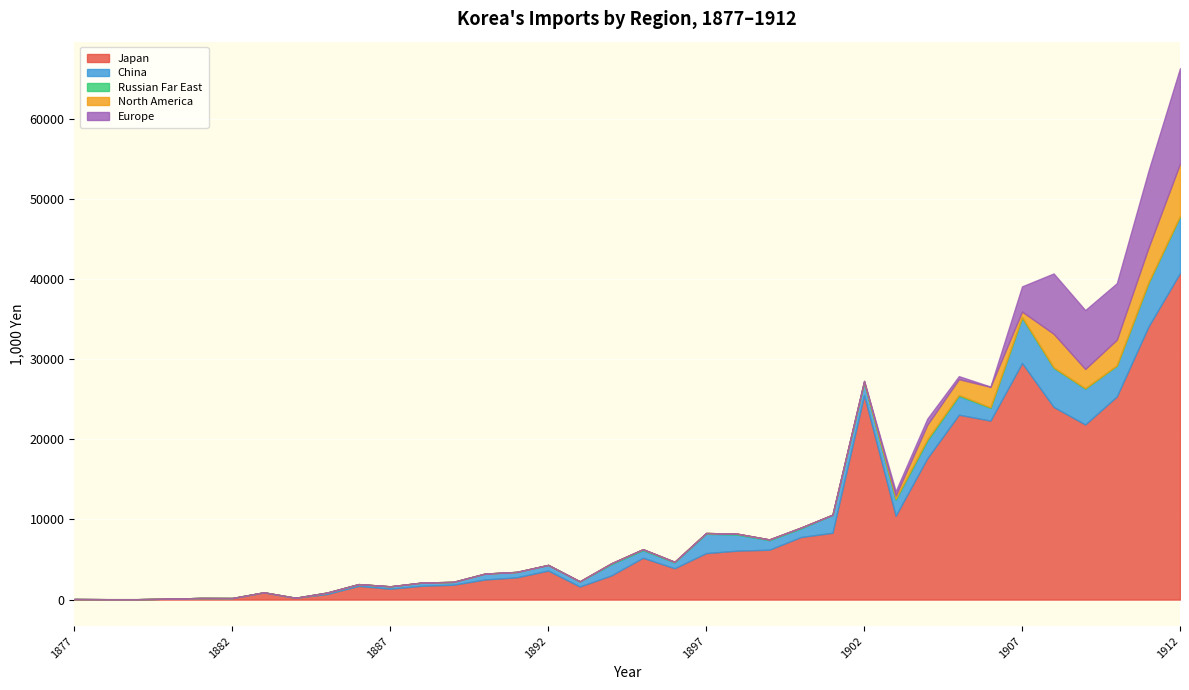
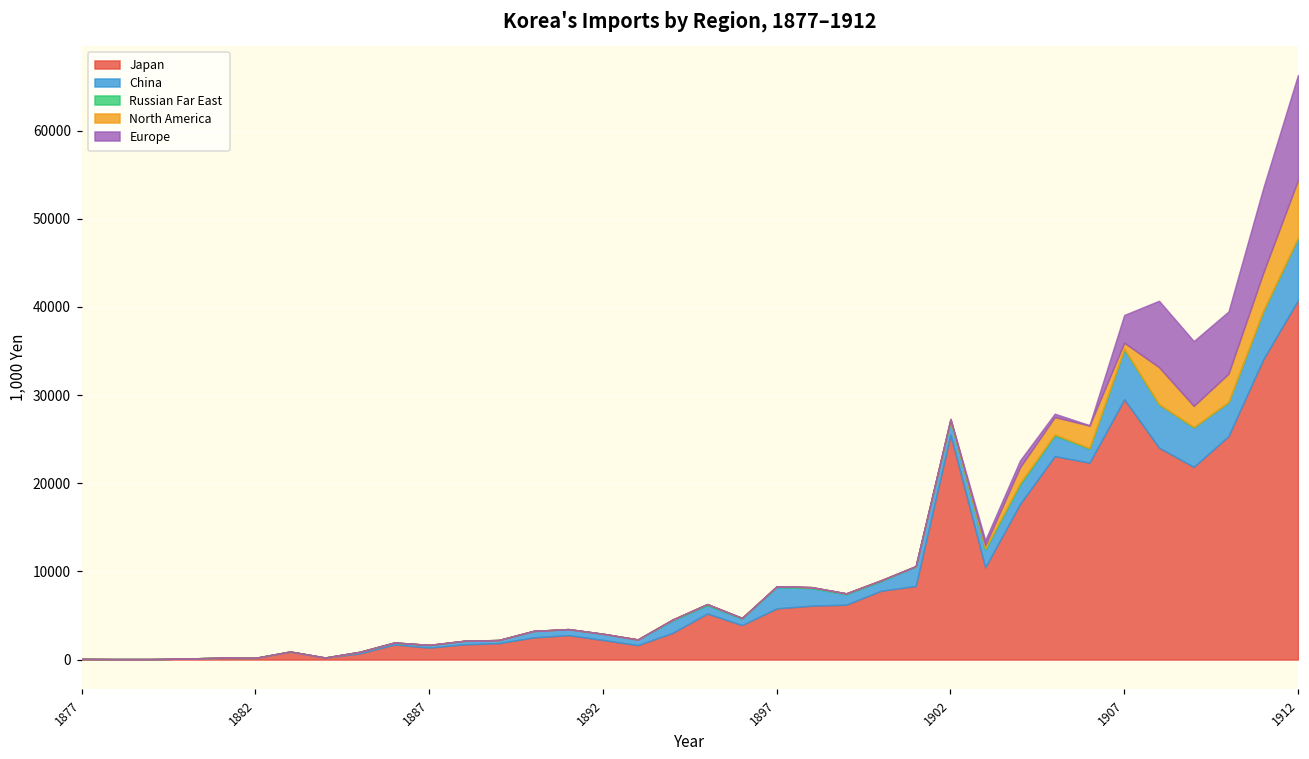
Japan, 1892: 4000 -> 2000
